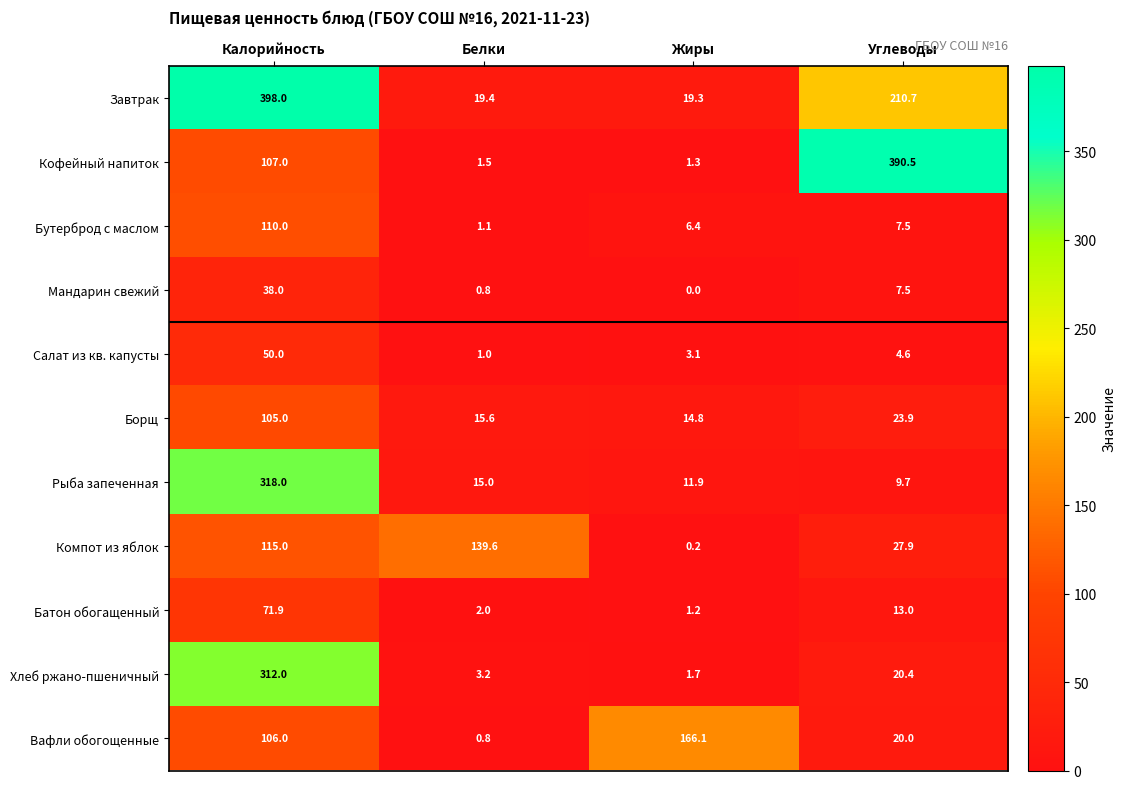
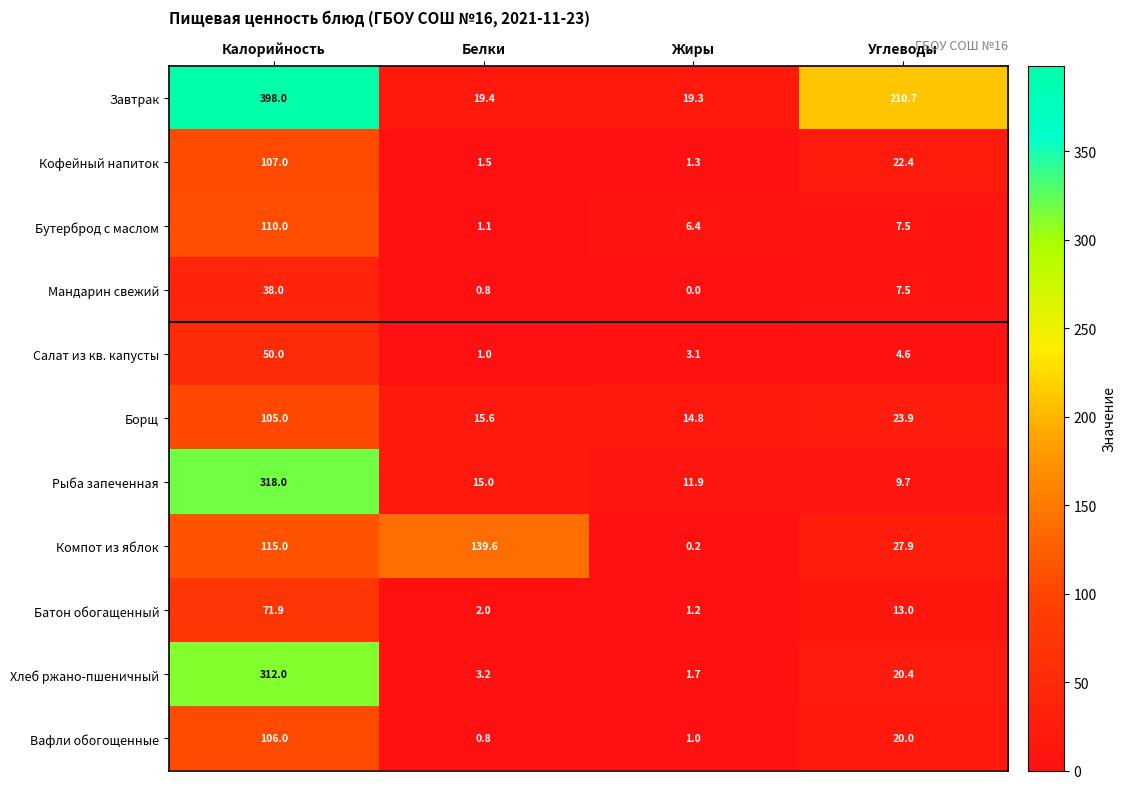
Кофейный напиток, Углеводы: 390.5 -> 22.4
Вафли обогощенные, Жиры: 166.1 -> 1.0
